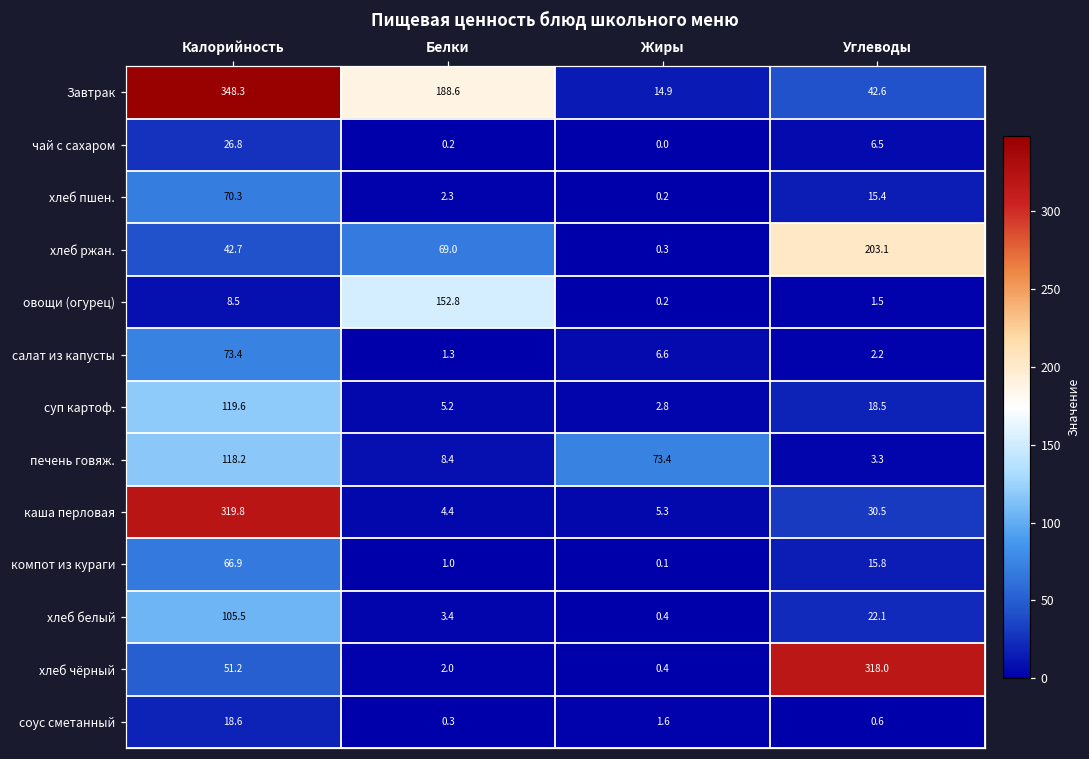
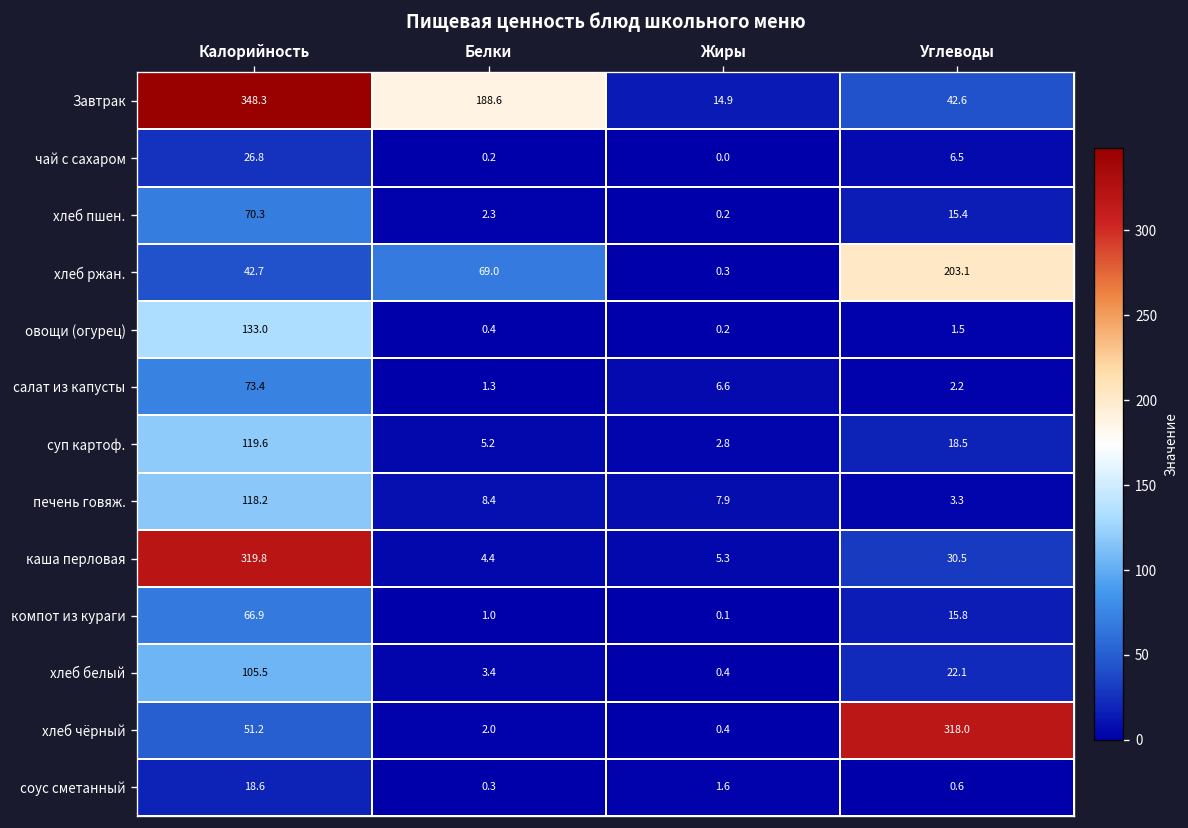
овощи (огурец), Калорийность: 8.5 -> 133.0
овощи (огурец), Белки: 152.8 -> 0.4
печень говяж., Жиры: 73.4 -> 7.9
